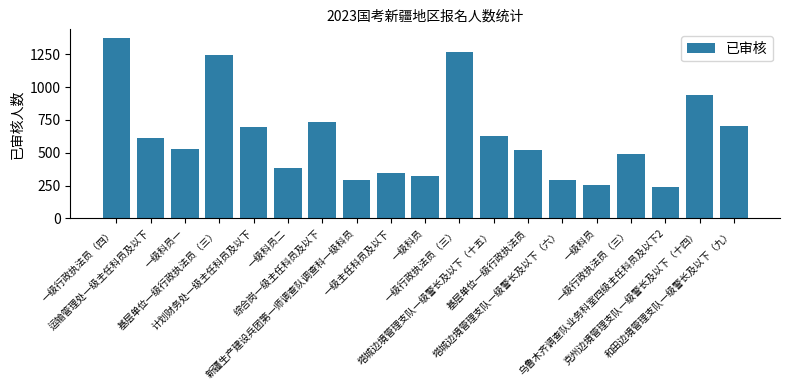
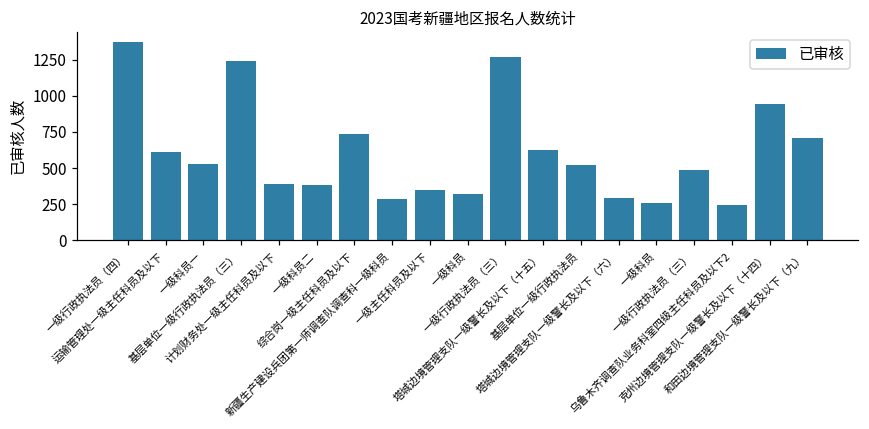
计划财务处一级主任科员及以下: 690 -> 390
